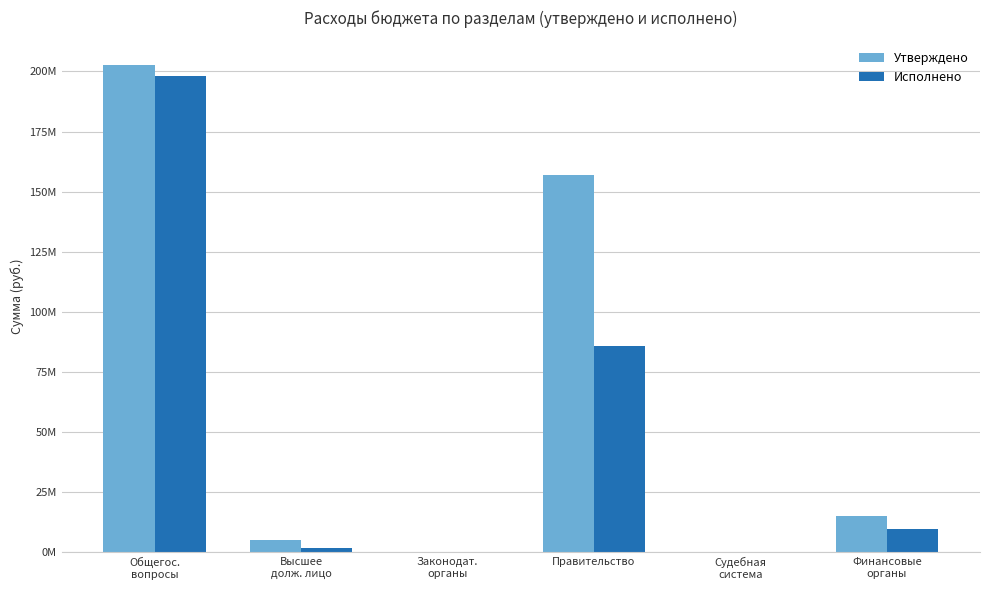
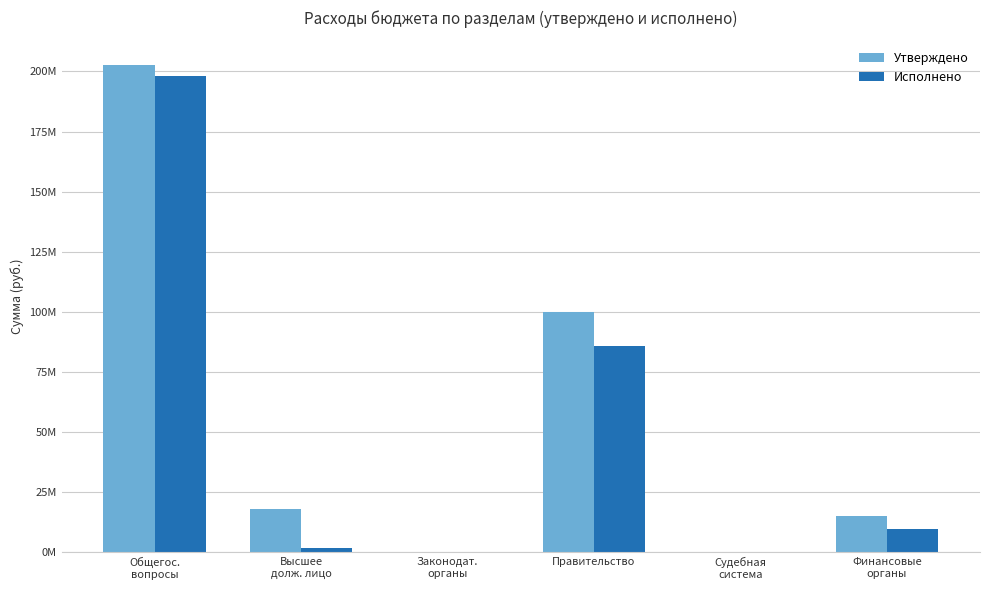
Утверждено, Высшее долж. лицо: 5000000 -> 18000000
Утверждено, Правительство: 157000000 -> 100000000
